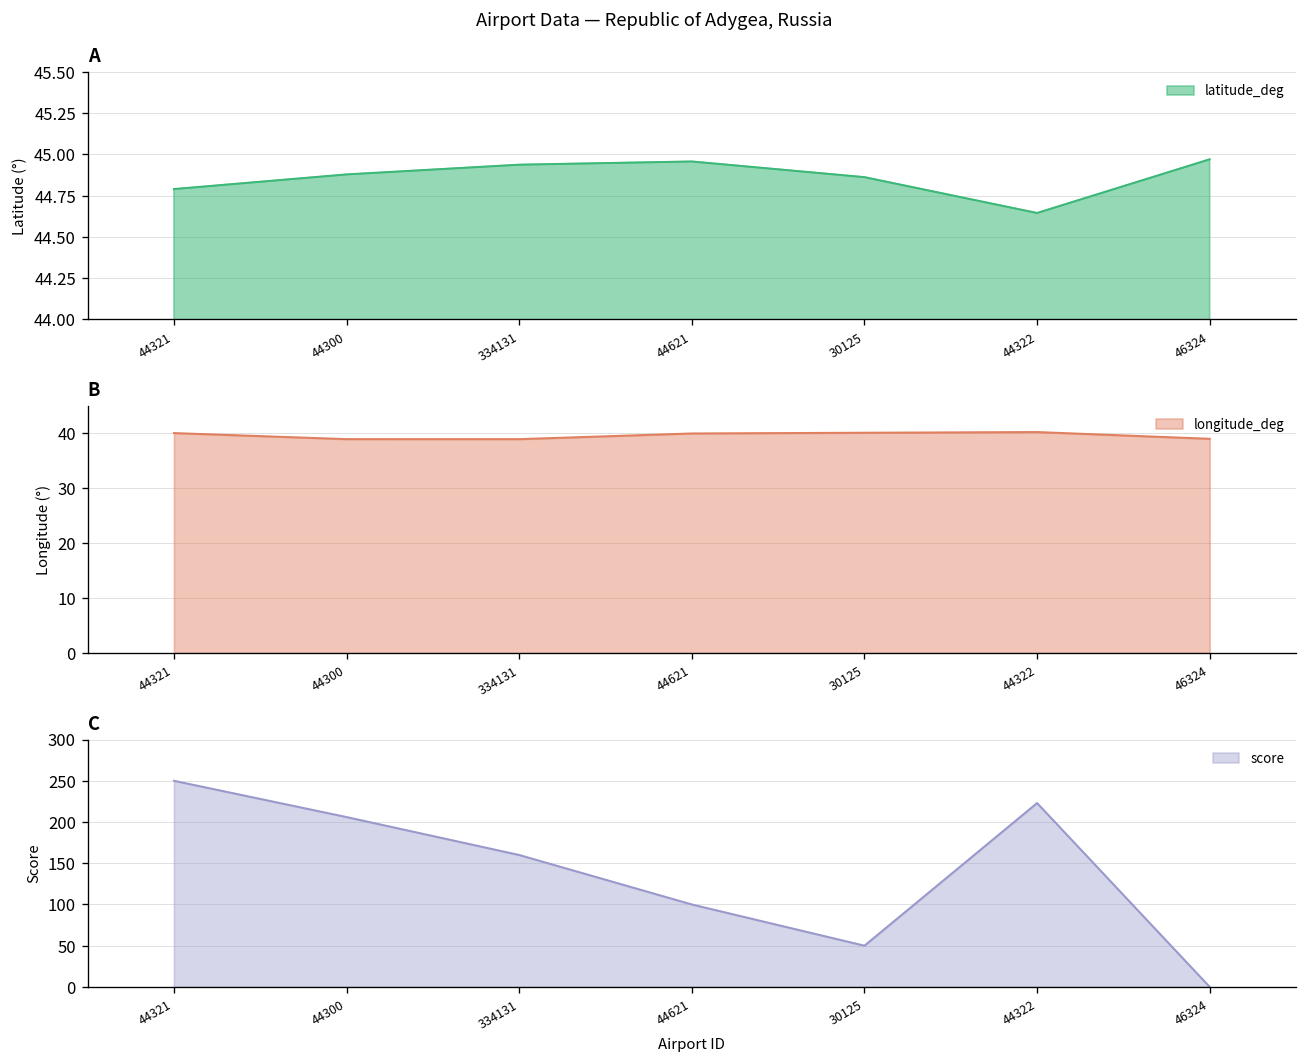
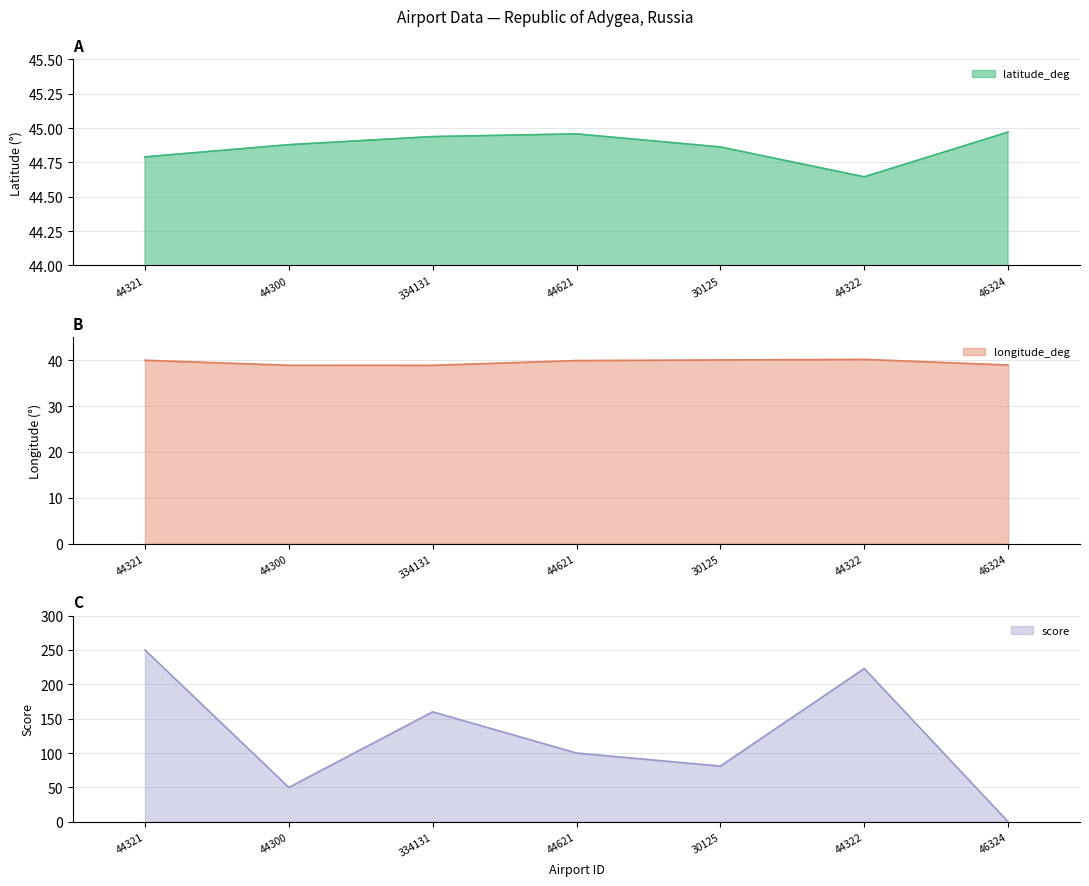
C, 44300: 210 -> 50
C, 30125: 50 -> 80
